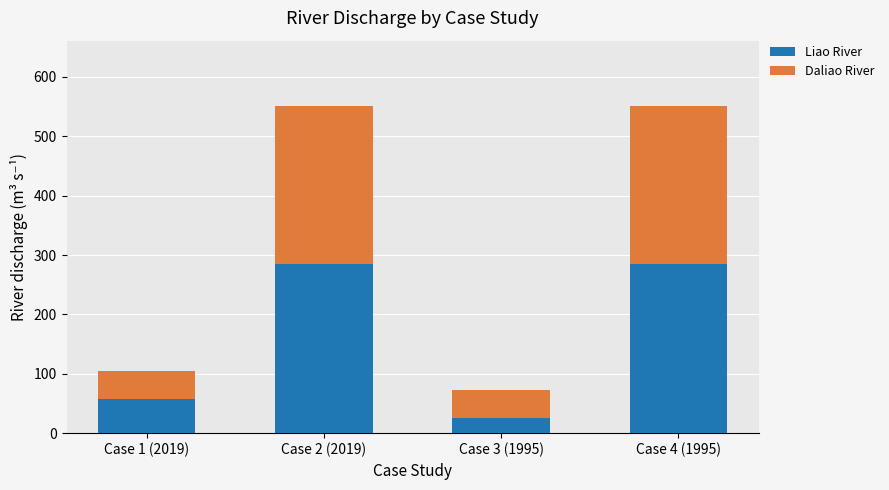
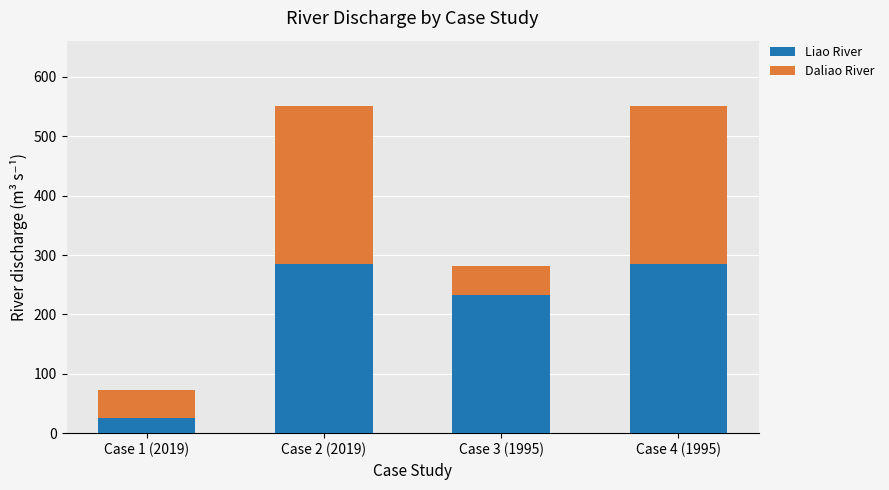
Liao River, Case 1 (2019): 60 -> 30
Liao River, Case 3 (1995): 30 -> 230
